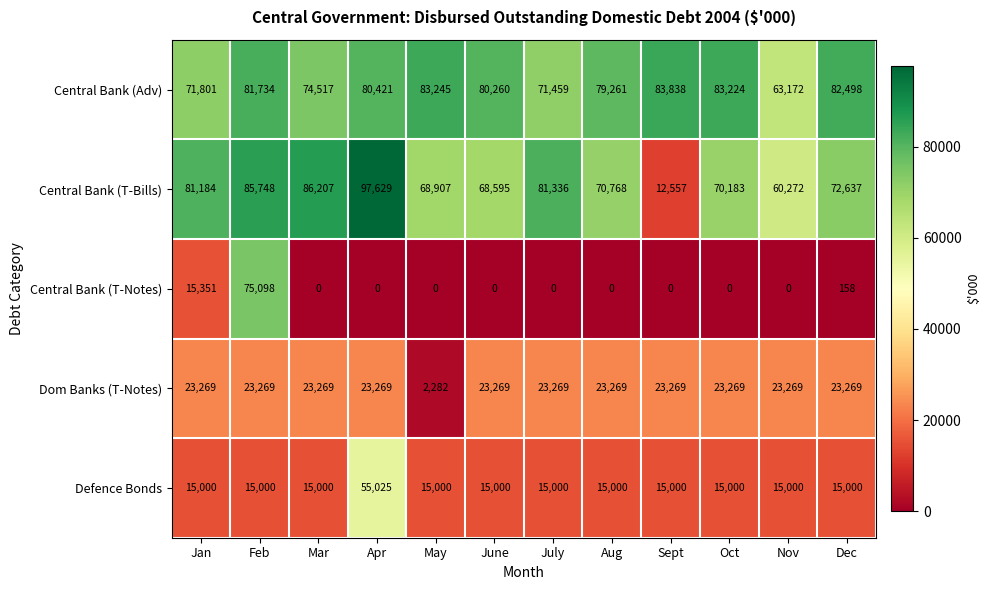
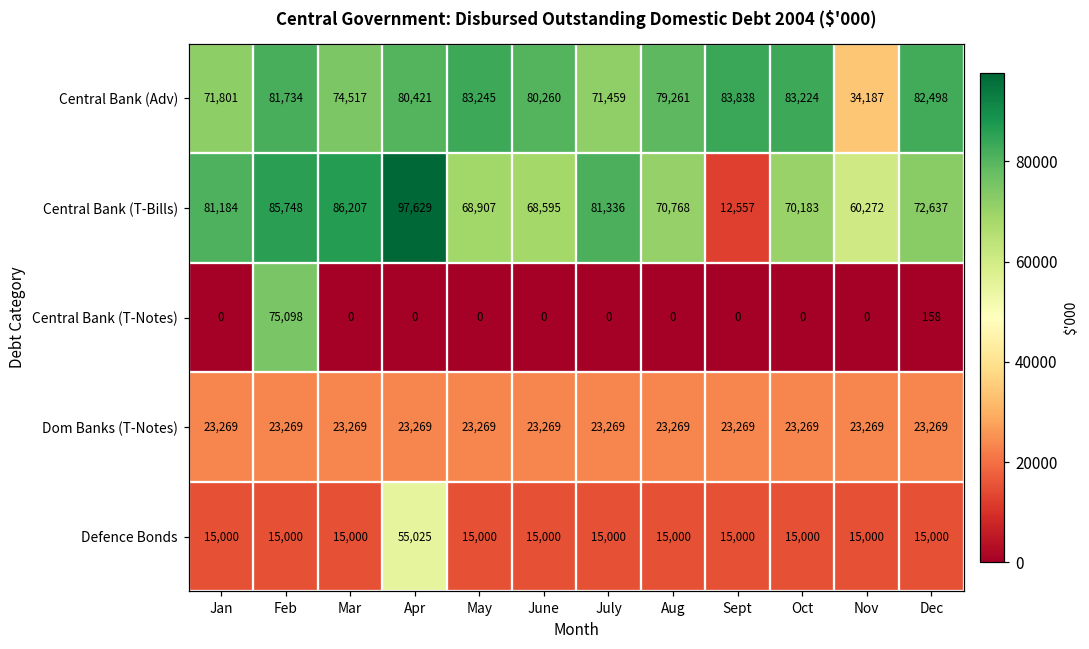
Central Bank (Adv), Nov: 63,172 -> 34,187
Central Bank (T-Notes), Jan: 15,351 -> 0
Dom Banks (T-Notes), May: 2,282 -> 23,269
